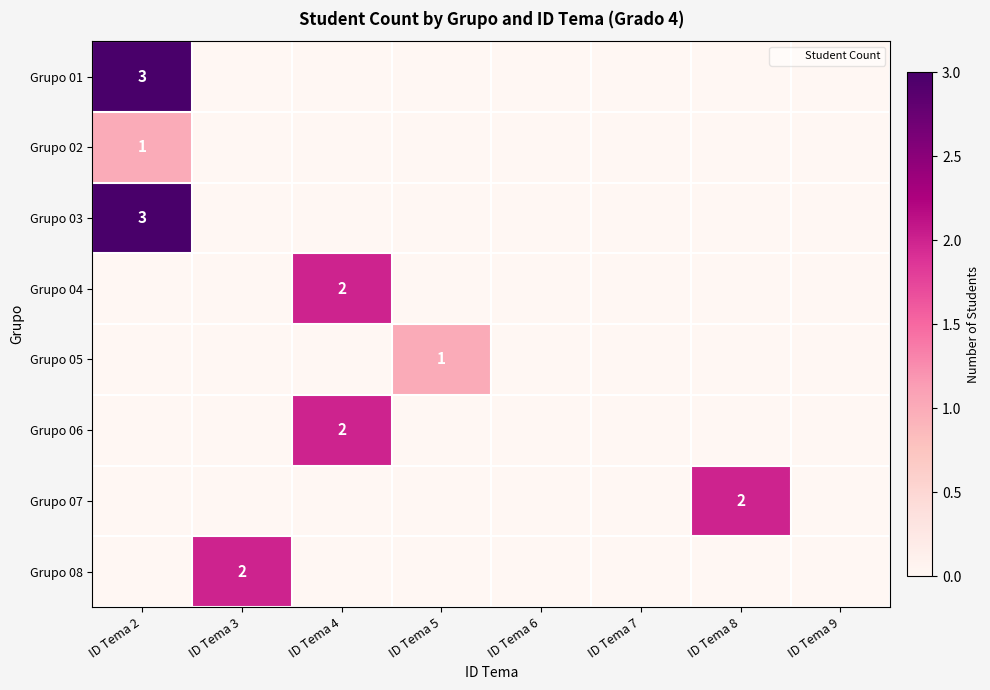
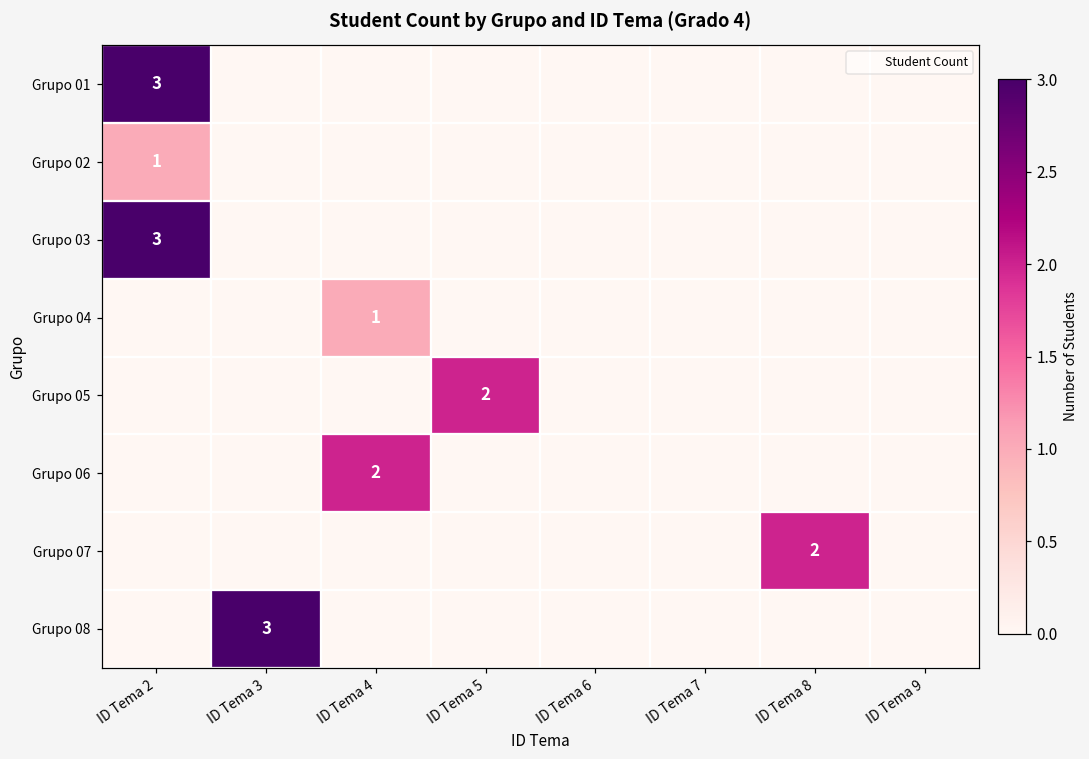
Grupo 04, ID Tema 4: 2 -> 1
Grupo 05, ID Tema 5: 1 -> 2
Grupo 08, ID Tema 3: 2 -> 3
